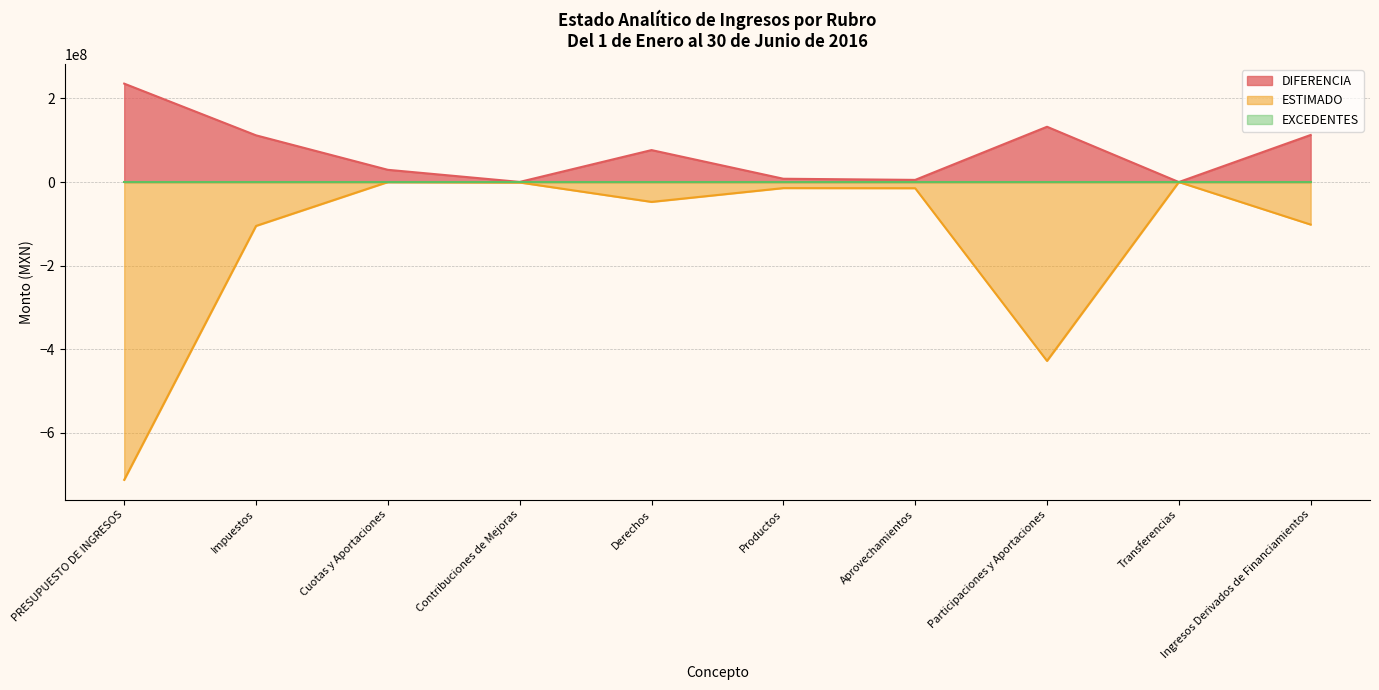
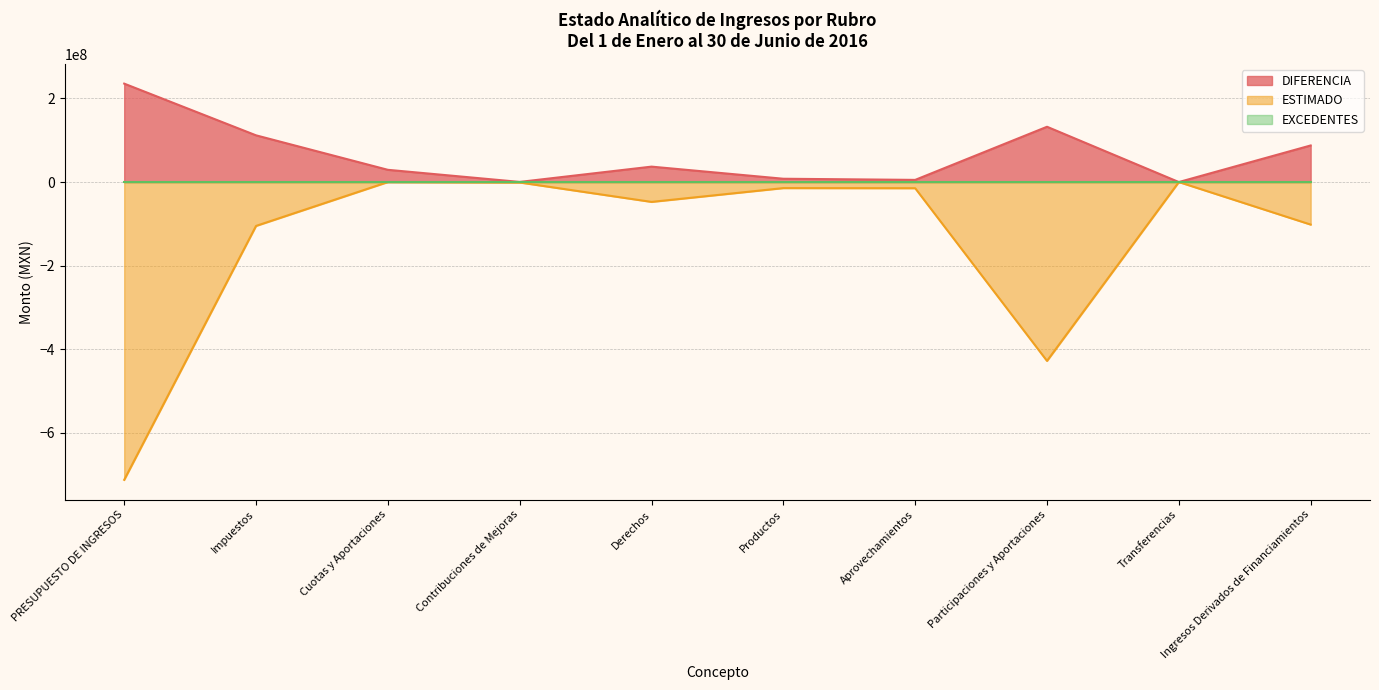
DIFERENCIA, Derechos: 80000000 -> 40000000
DIFERENCIA, Ingresos Derivados de Financiamientos: 110000000 -> 90000000
